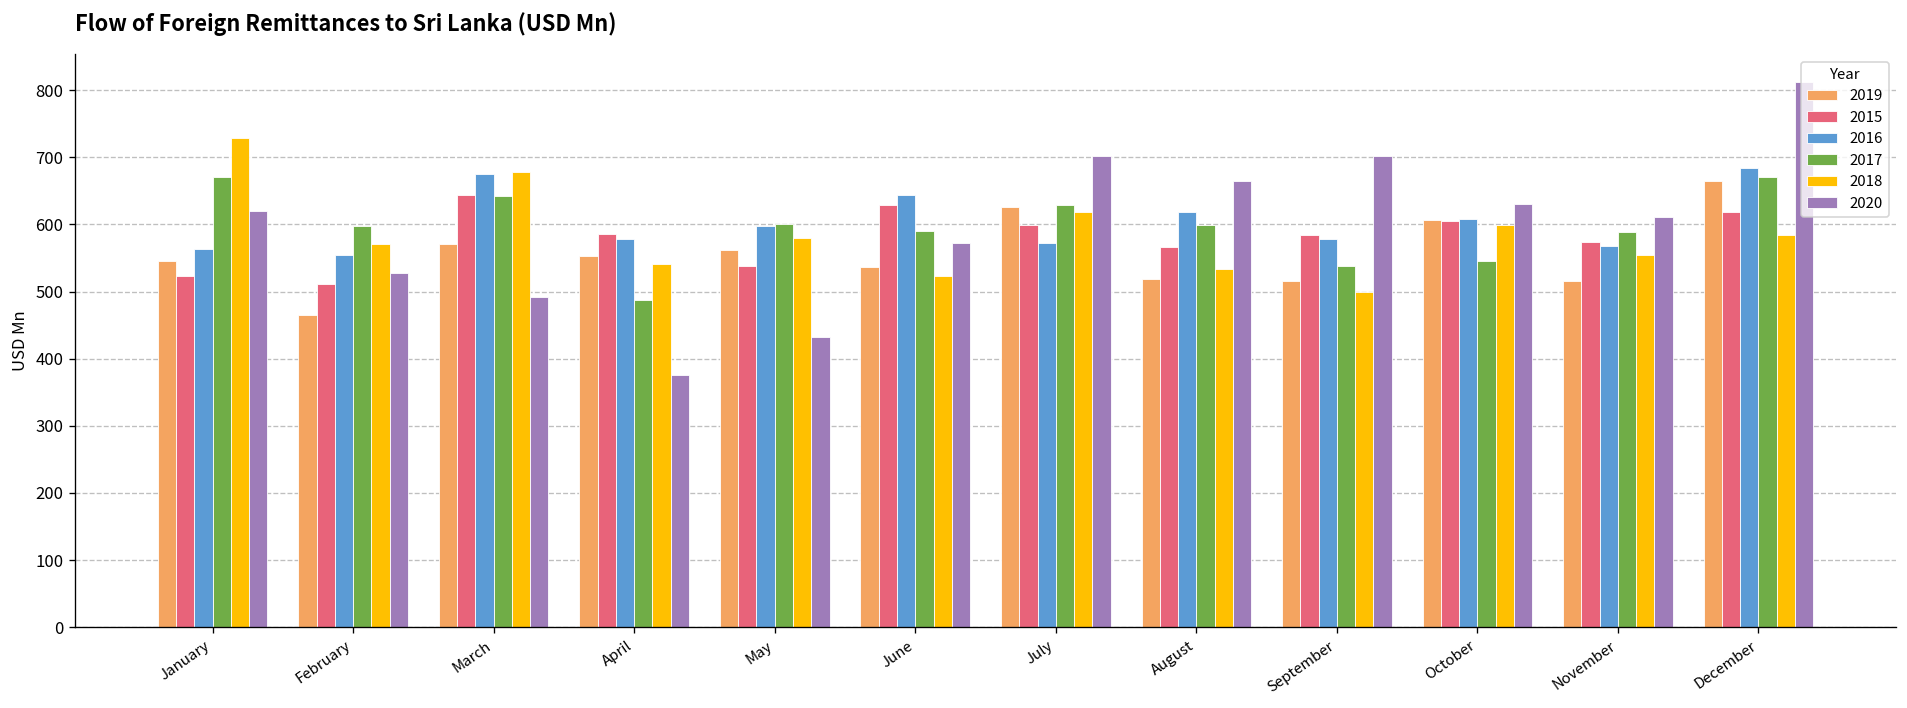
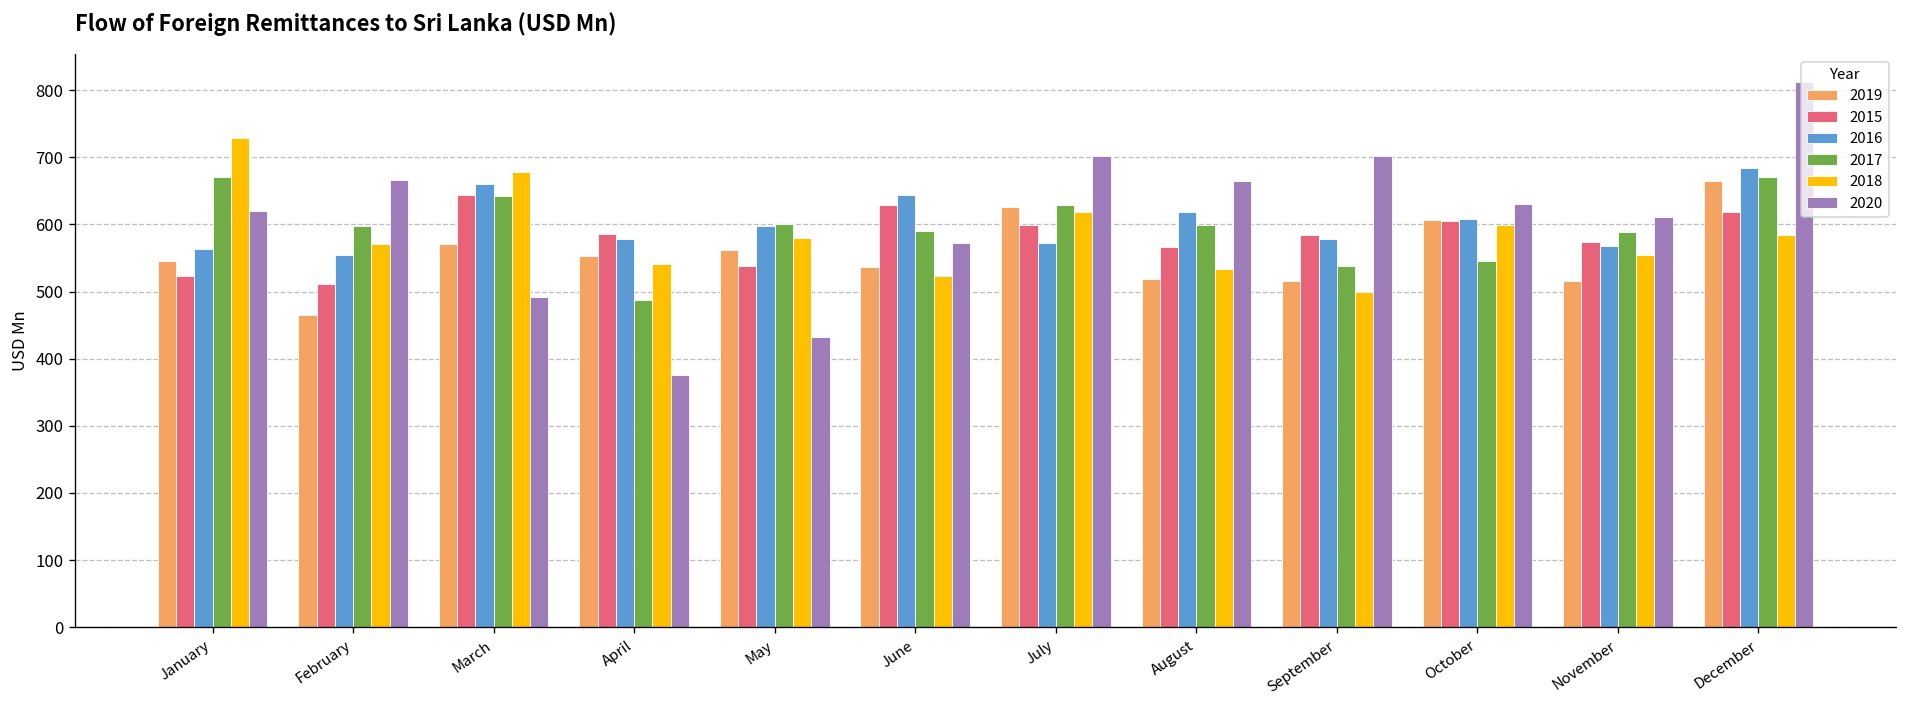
2020, February: 530 -> 670
2016, March: 680 -> 660
